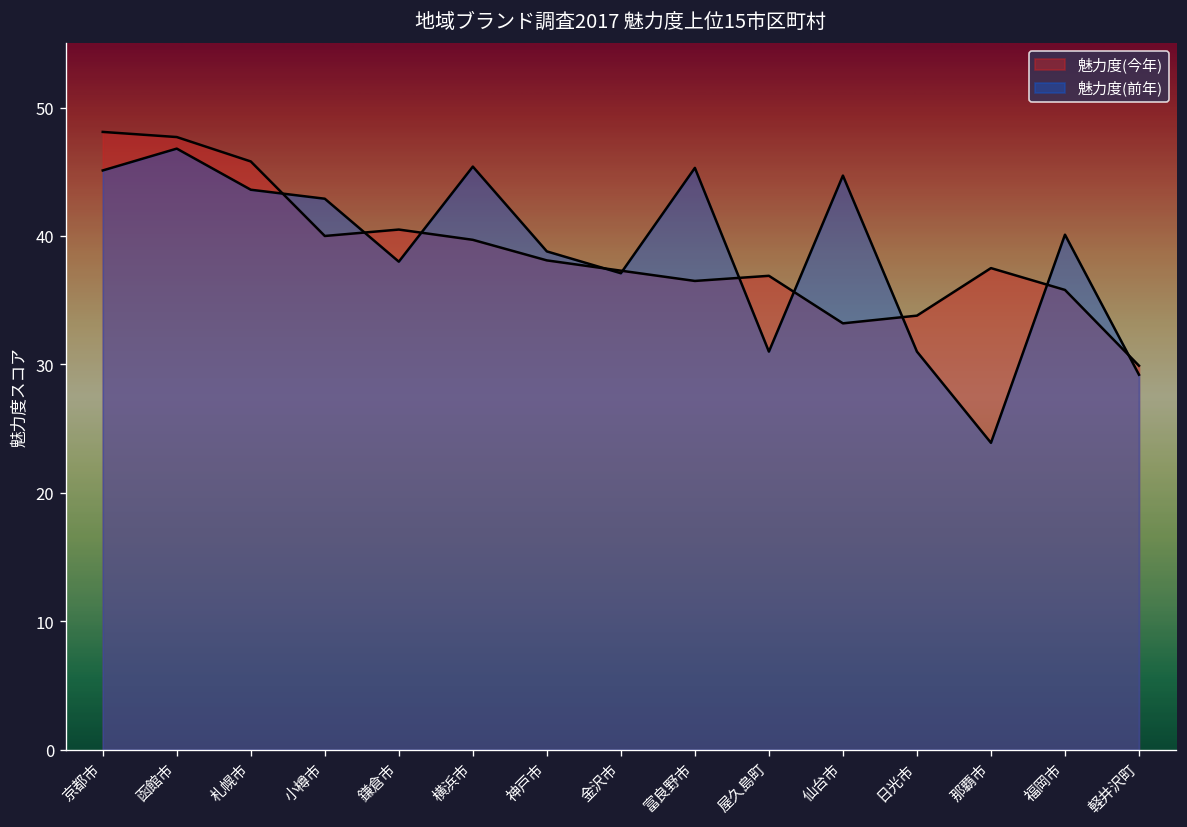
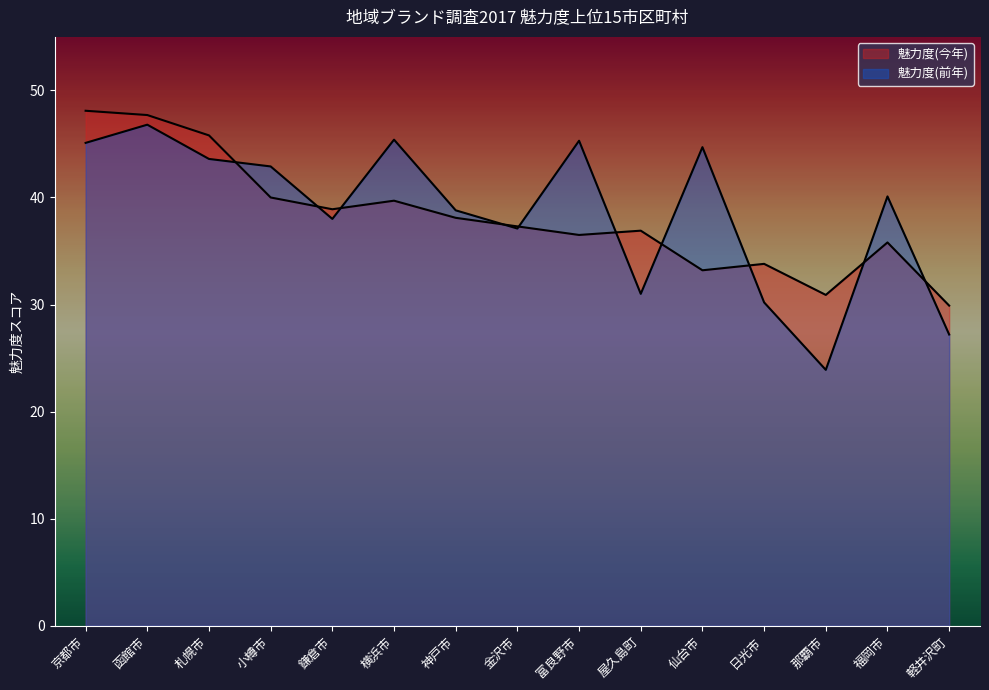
魅力度(今年), 鎌倉市: 40.5 -> 38.9
魅力度(前年), 日光市: 31.0 -> 30.2
魅力度(今年), 那覇市: 37.5 -> 30.9
魅力度(前年), 軽井沢町: 29.2 -> 27.2
